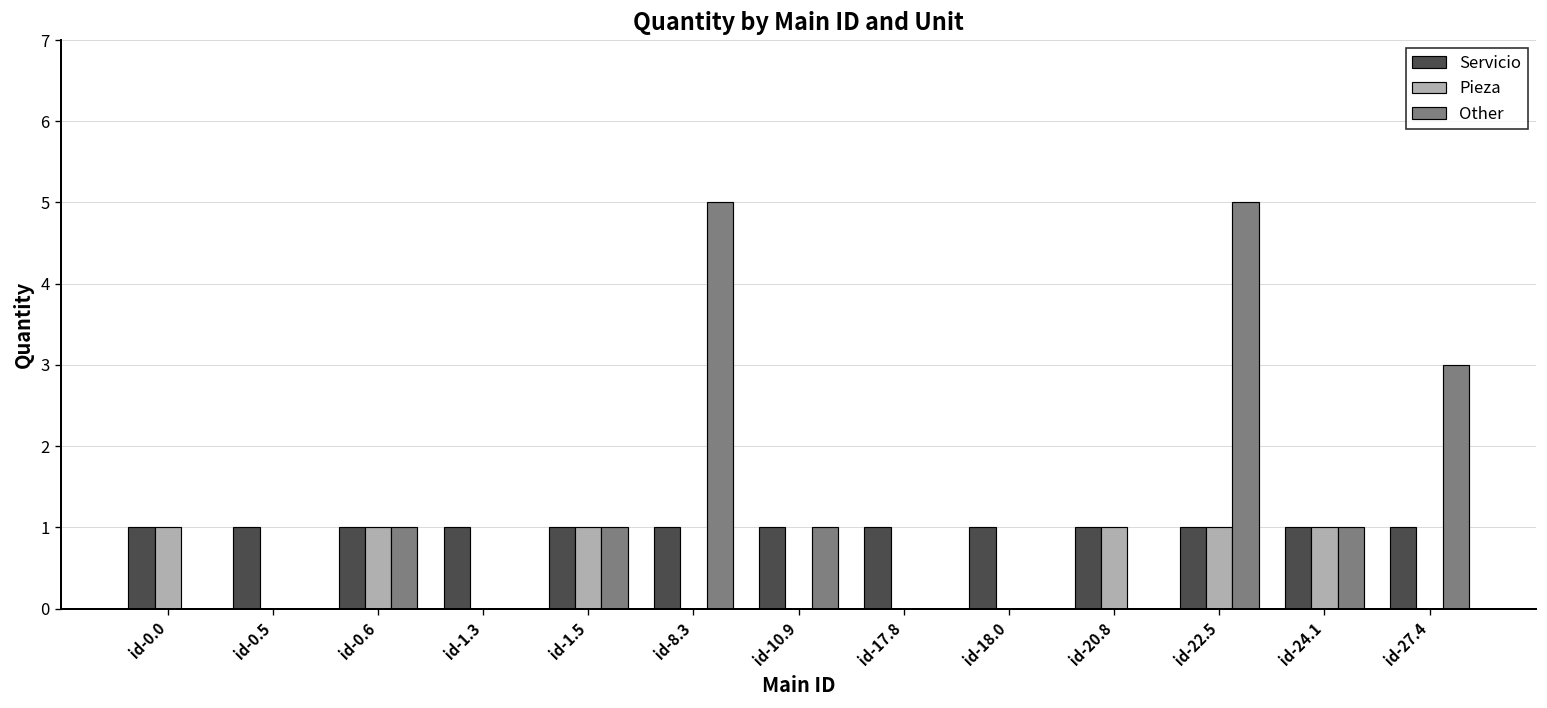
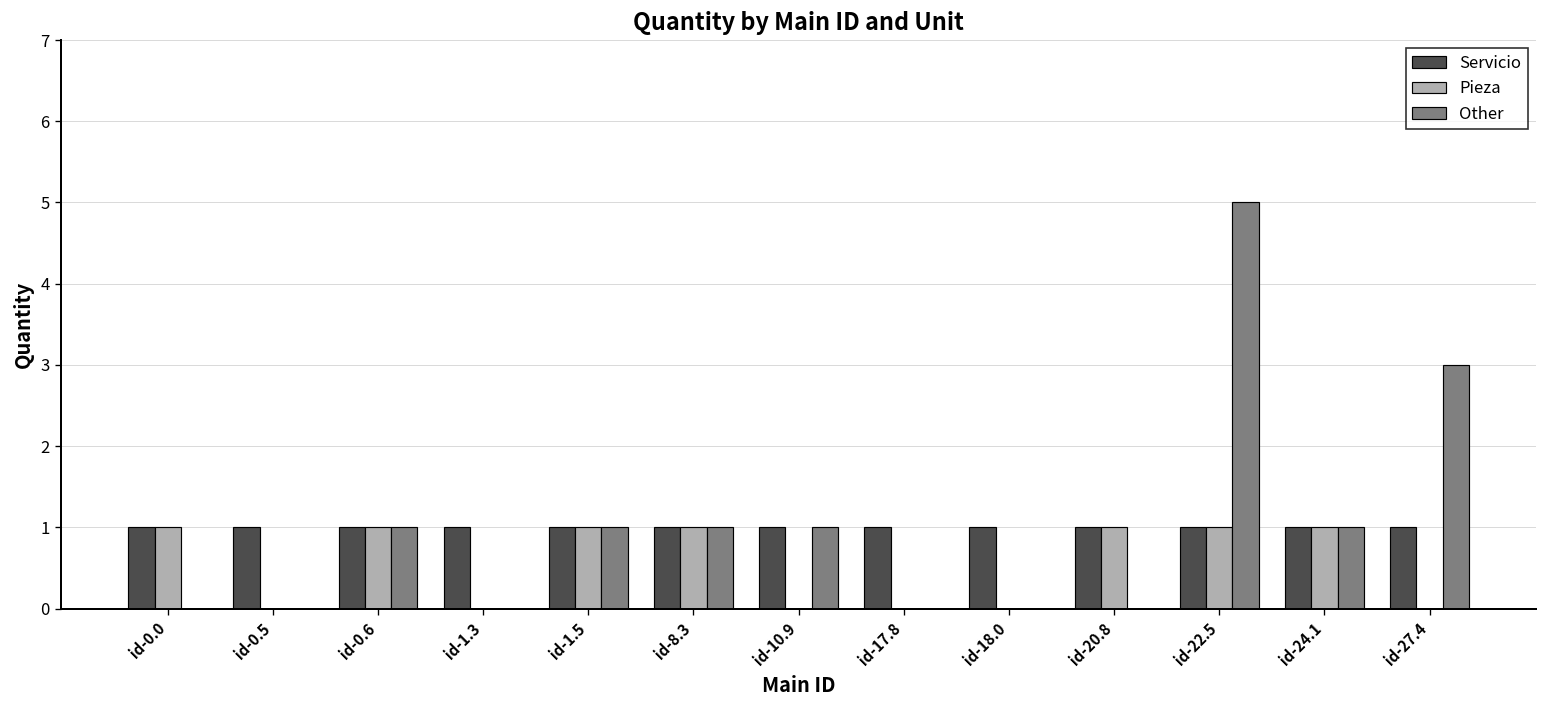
Pieza, id-8.3: 0 -> 1
Other, id-8.3: 5 -> 1
